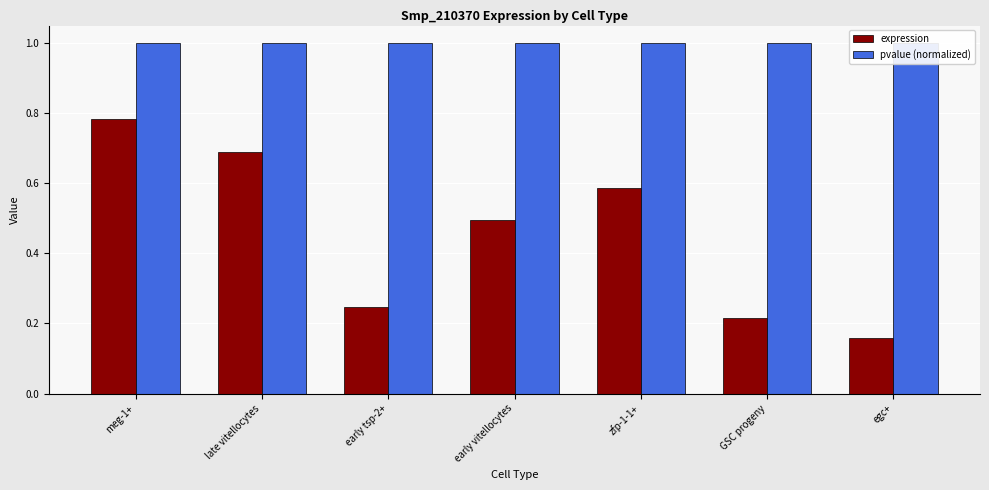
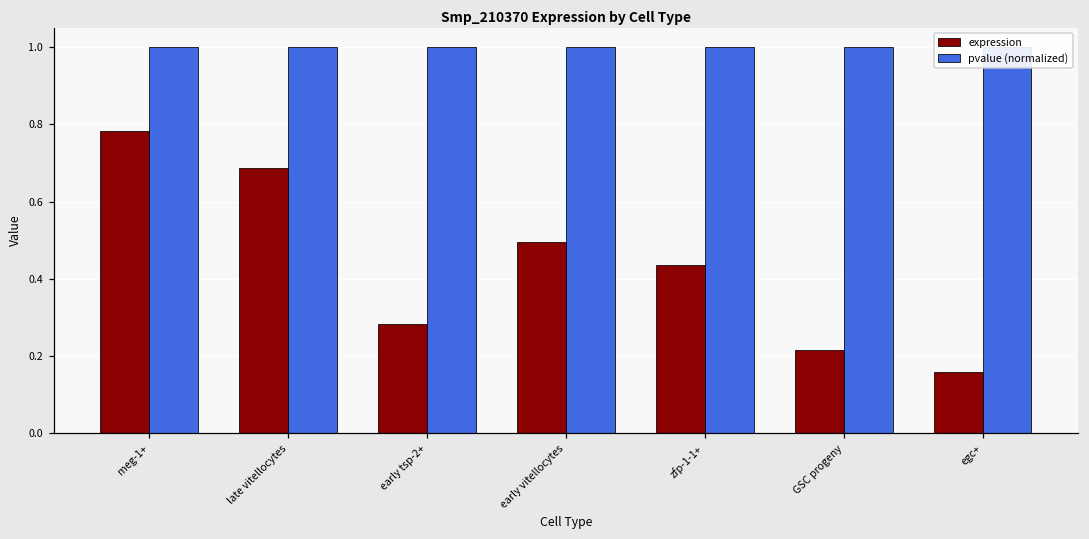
expression, early tsp-2+: 0.25 -> 0.28
expression, zfp-1-1+: 0.59 -> 0.44
